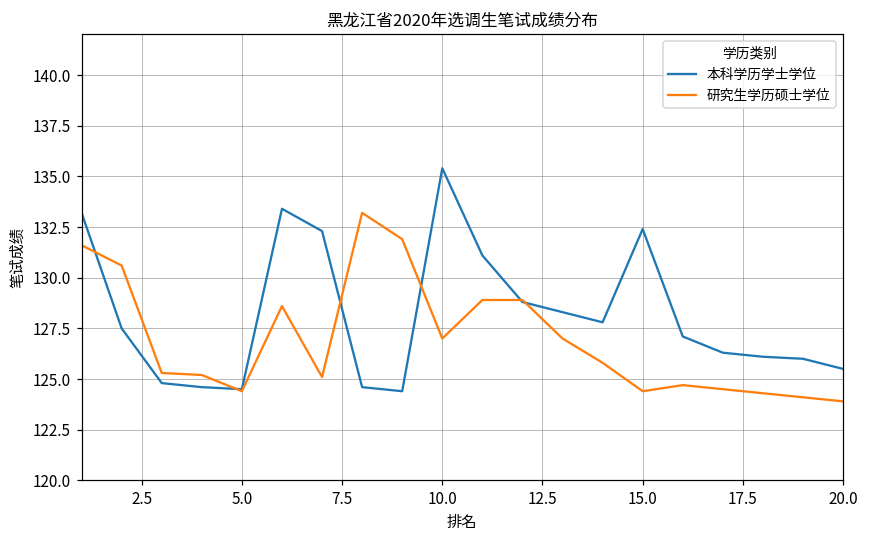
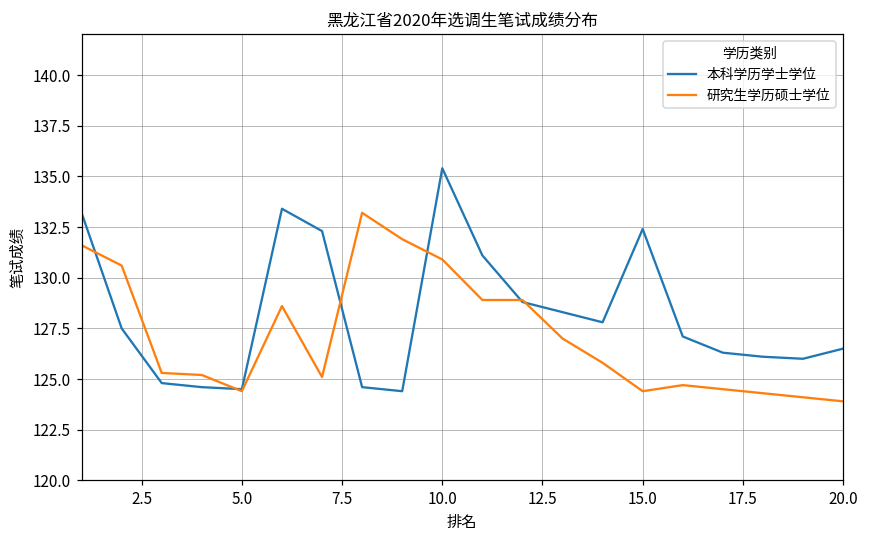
研究生学历硕士学位, 10.0: 127.0 -> 130.9
本科学历学士学位, 20.0: 125.5 -> 126.5
